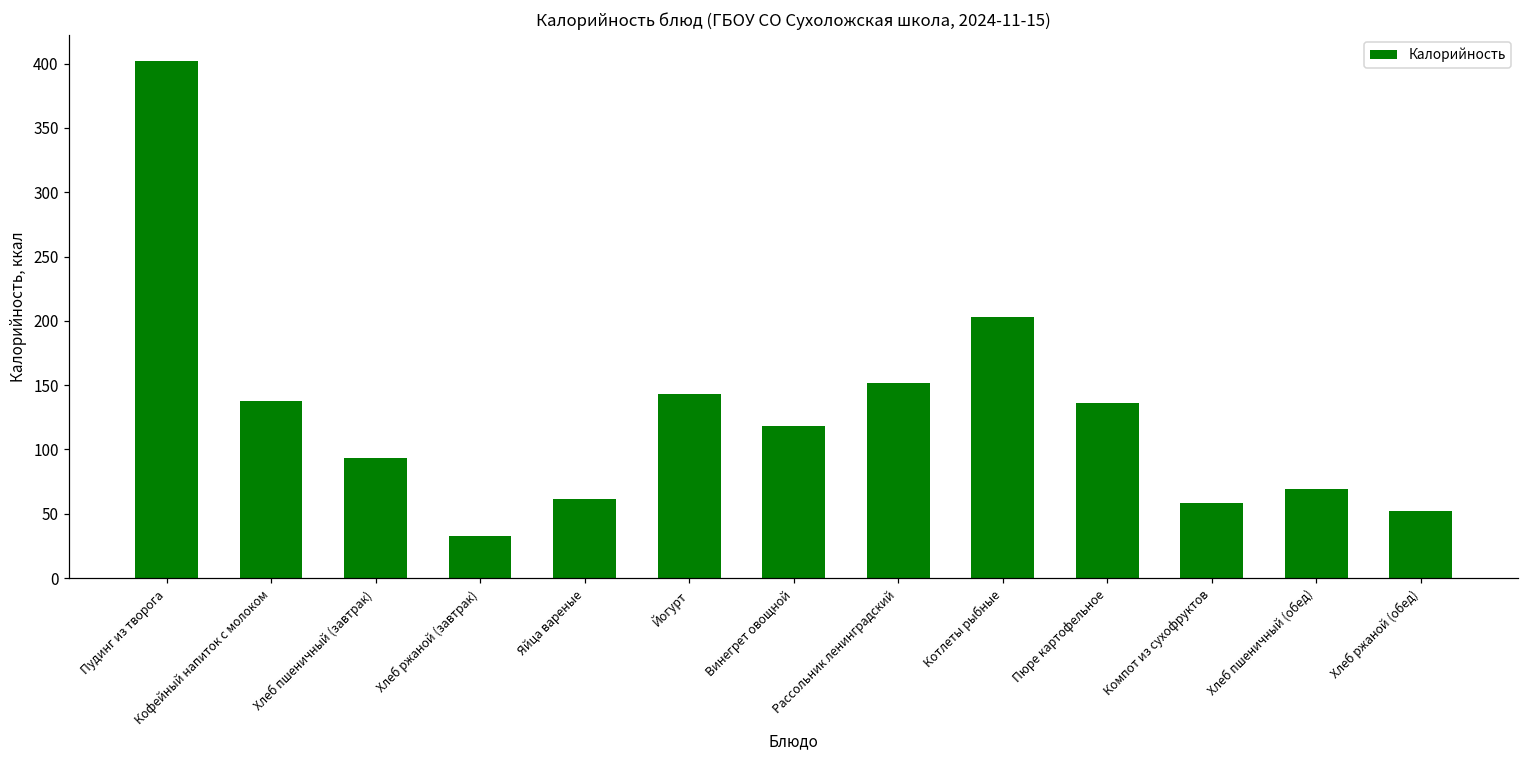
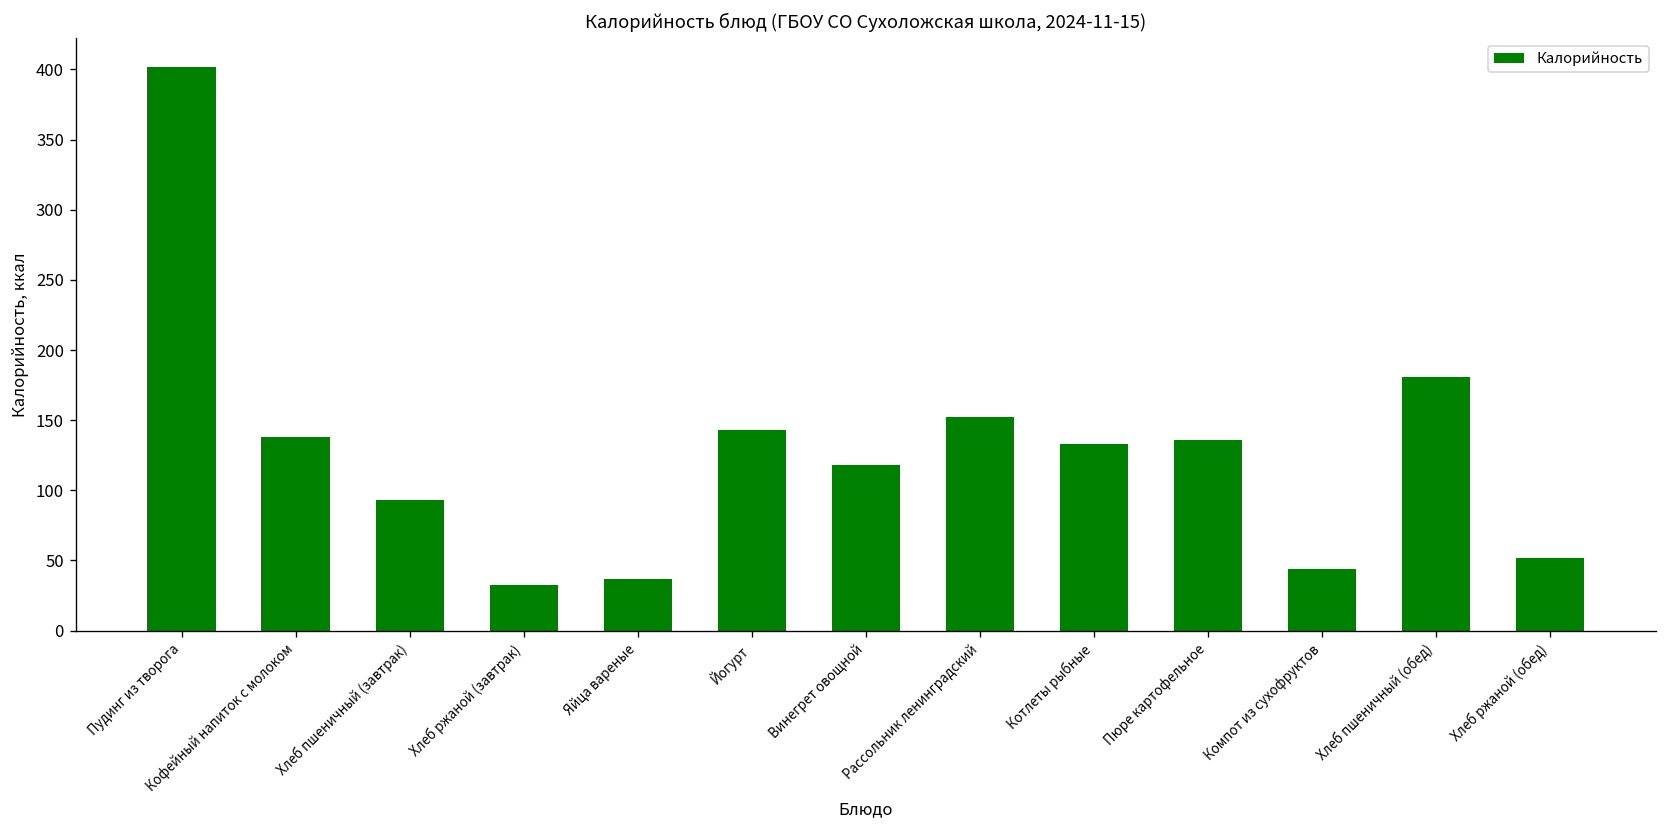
Яйца вареные: 61 -> 37
Котлеты рыбные: 203 -> 133
Компот из сухофруктов: 58 -> 44
Хлеб пшеничный (обед): 69 -> 181
